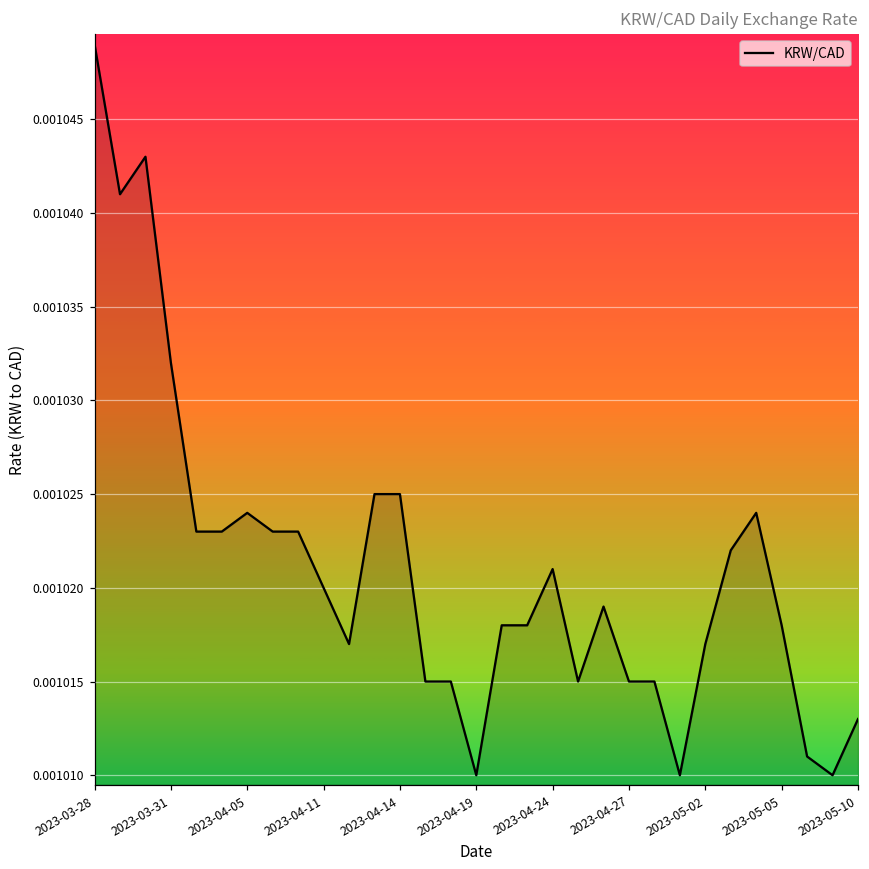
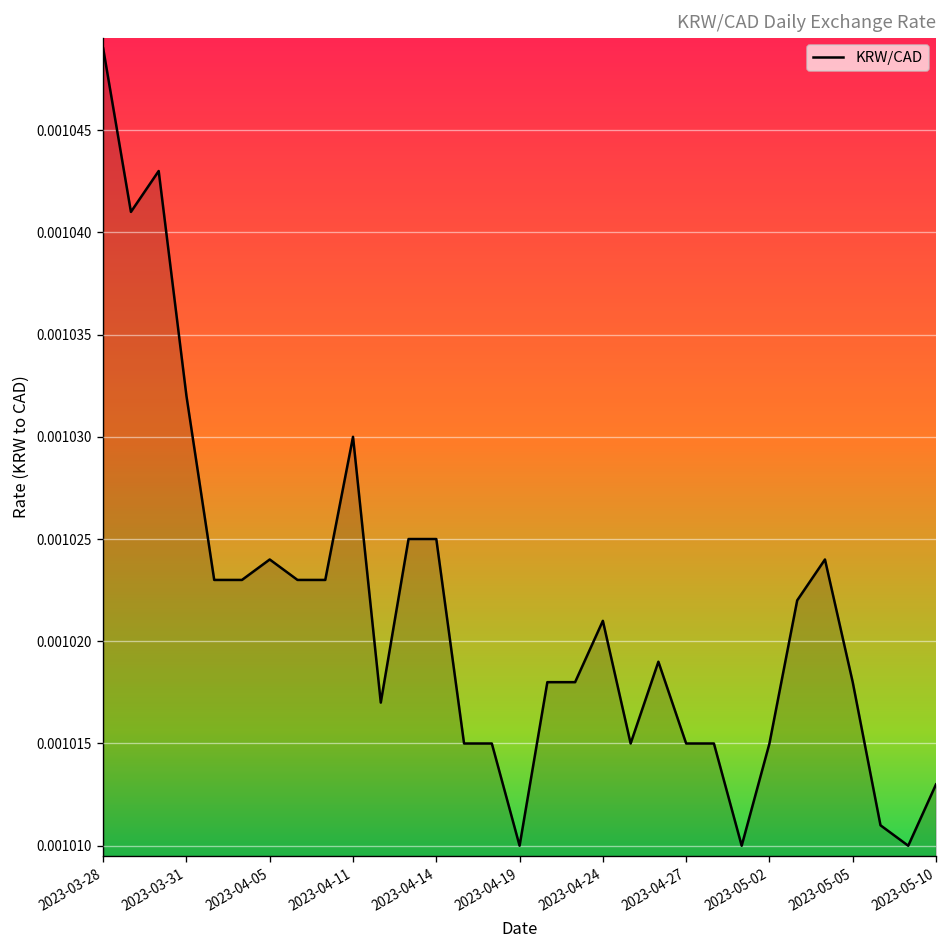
2023-04-11: 0.00102 -> 0.00103
2023-05-02: 0.001017 -> 0.001015
